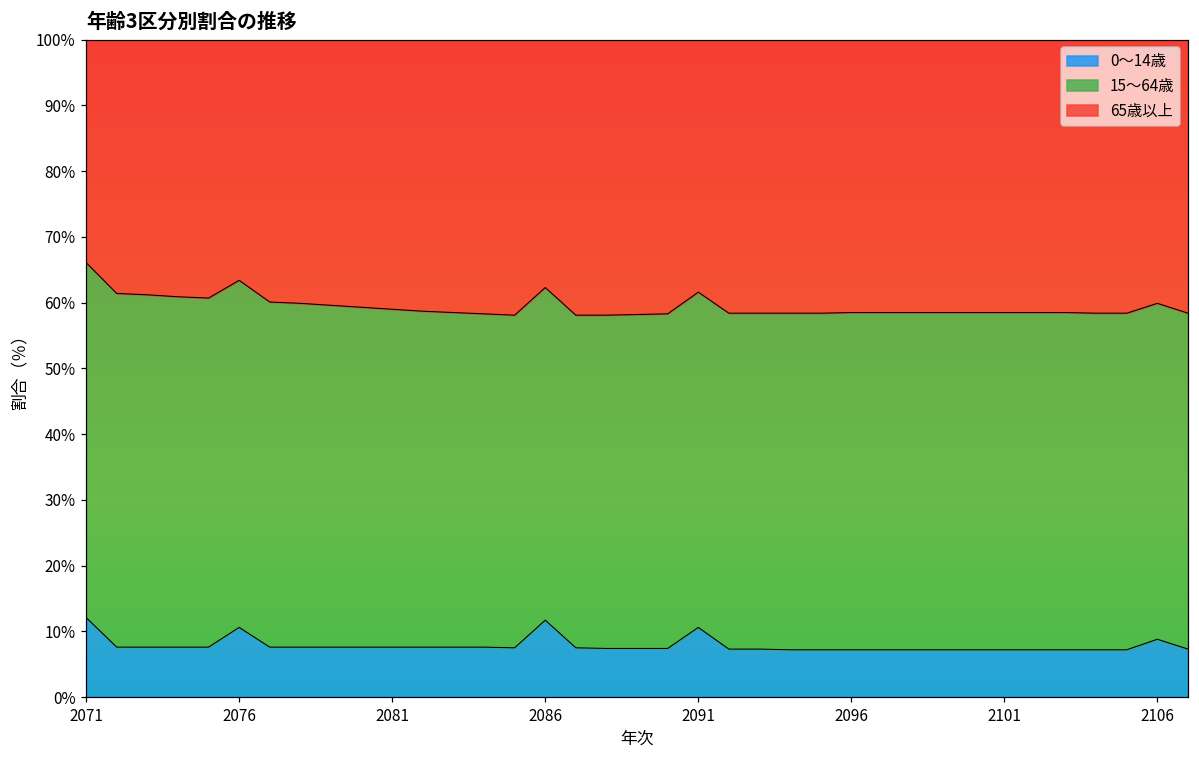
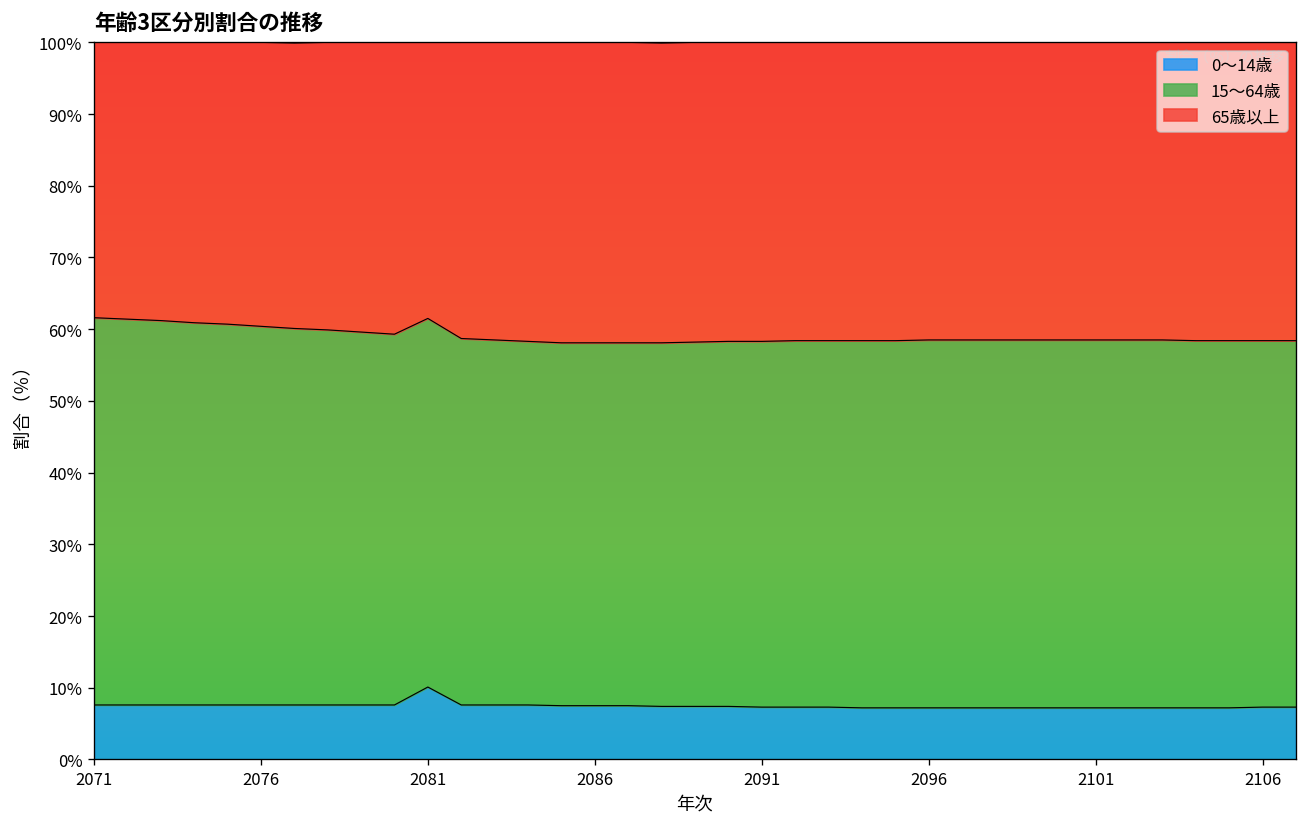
0～14歳, 2071: 12% -> 8%
0～14歳, 2076: 11% -> 8%
0～14歳, 2081: 8% -> 10%
0～14歳, 2086: 12% -> 8%
0～14歳, 2091: 11% -> 7%
0～14歳, 2106: 9% -> 7%
